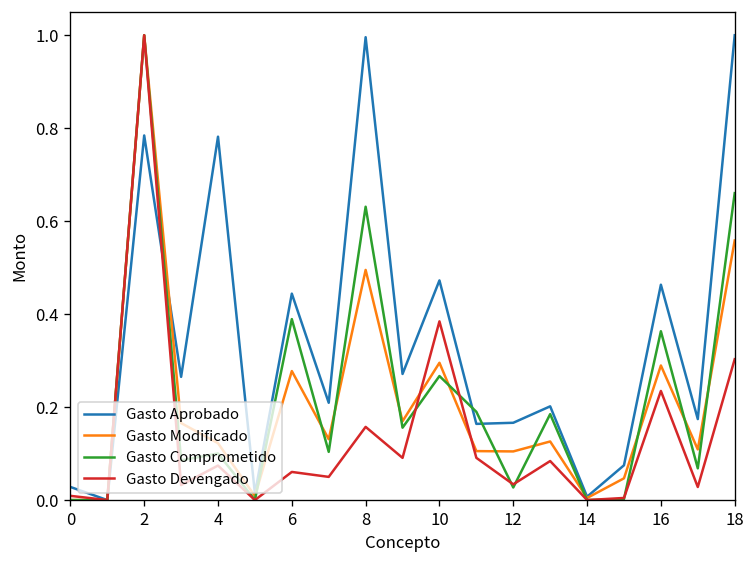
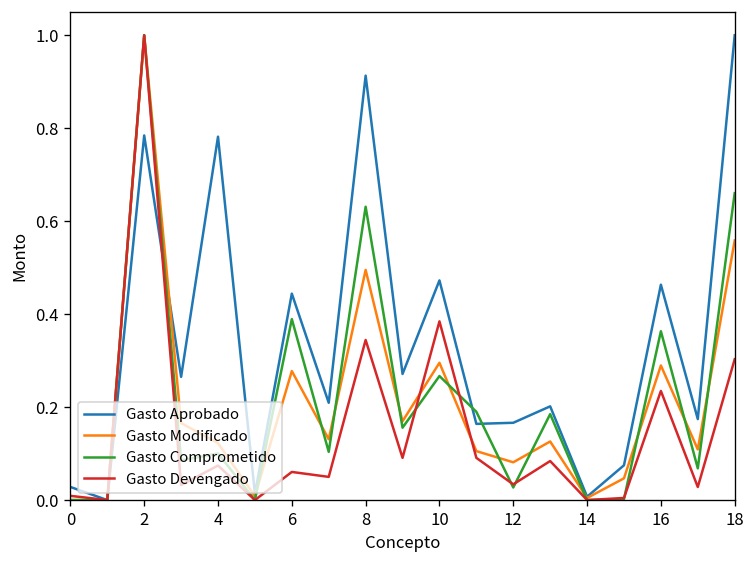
Gasto Aprobado, 8: 1.00 -> 0.91
Gasto Devengado, 8: 0.16 -> 0.34
Gasto Modificado, 12: 0.10 -> 0.08
